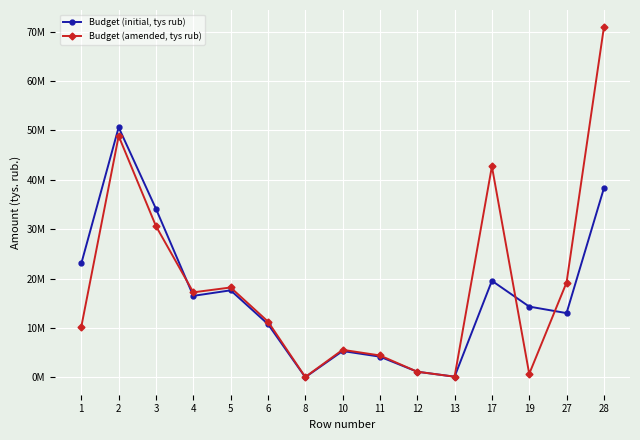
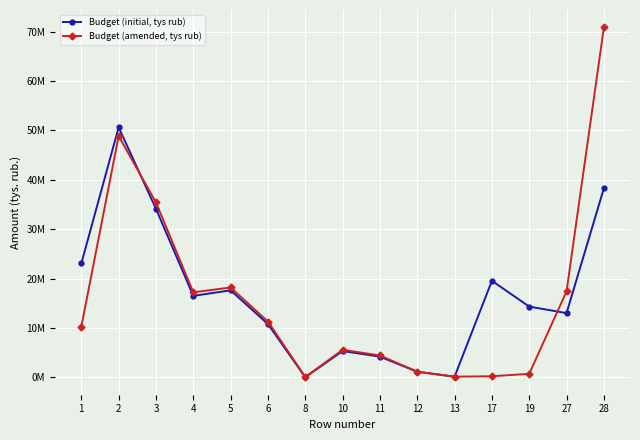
Budget (amended, tys rub), 3: 31000000 -> 35000000
Budget (amended, tys rub), 17: 43000000 -> 0
Budget (amended, tys rub), 27: 19000000 -> 17000000
